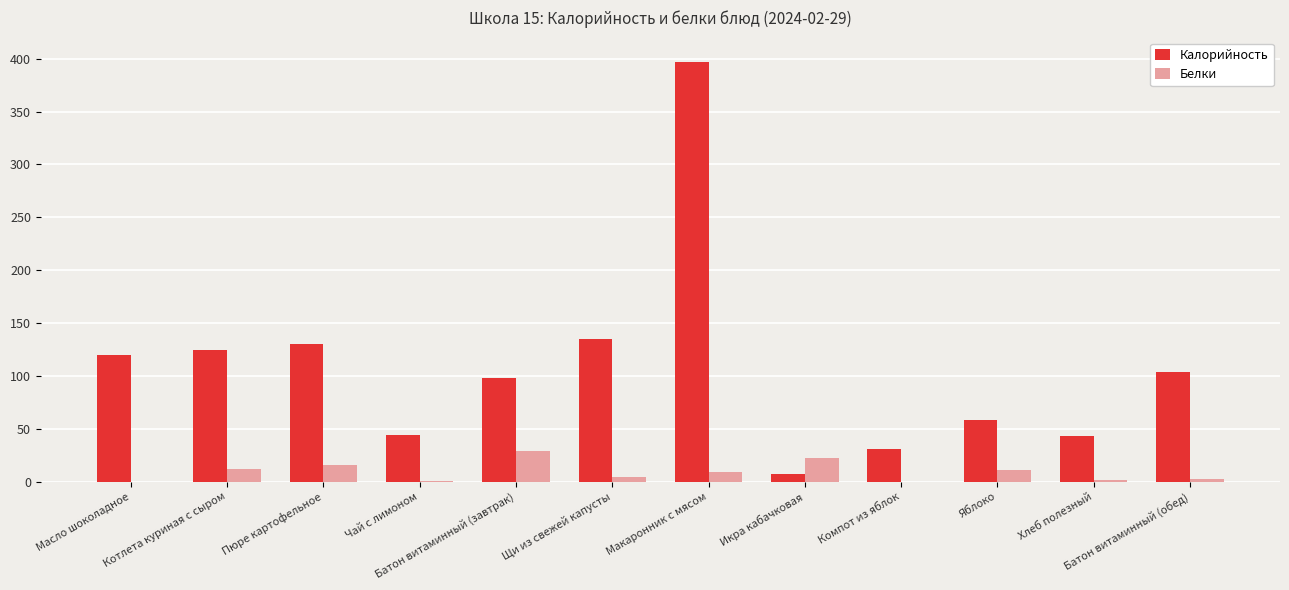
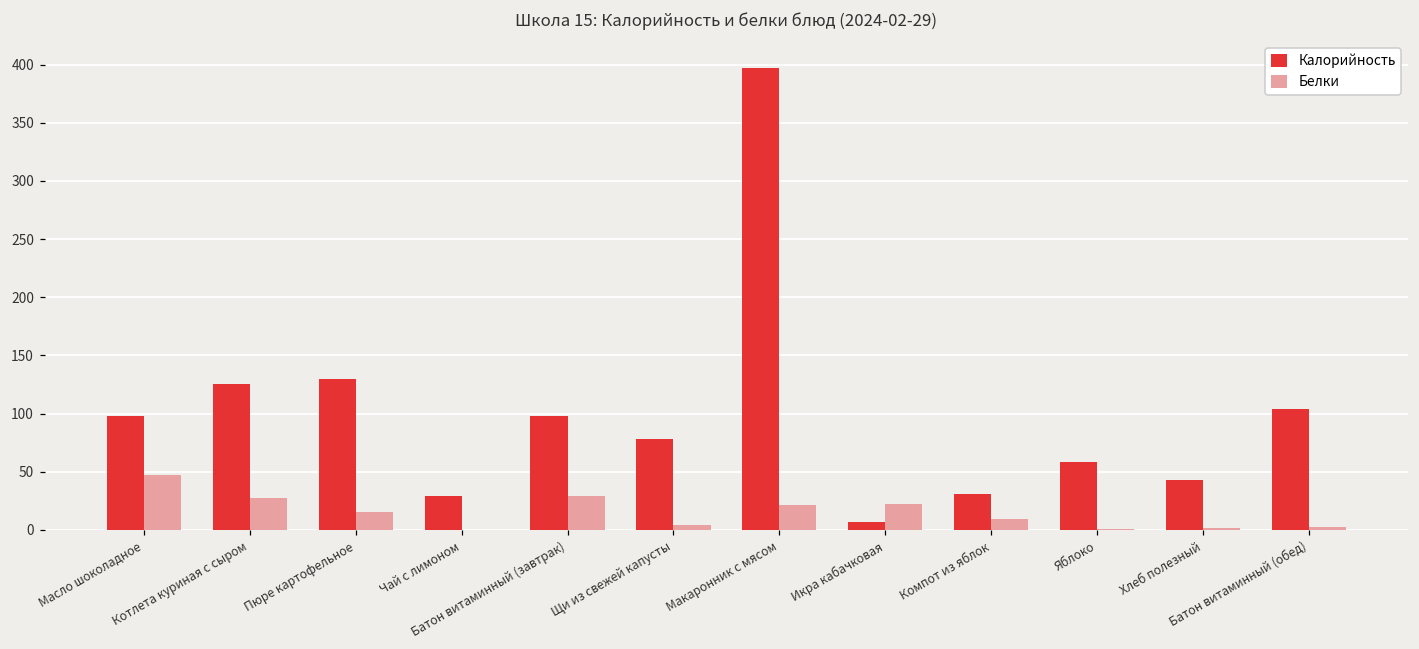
Калорийность, Масло шоколадное: 120 -> 98
Белки, Масло шоколадное: 0 -> 47
Белки, Котлета куриная с сыром: 12 -> 27
Калорийность, Чай с лимоном: 44 -> 29
Калорийность, Щи из свежей капусты: 135 -> 78
Белки, Макаронник с мясом: 9 -> 21
Белки, Компот из яблок: 0 -> 9
Белки, Яблоко: 11 -> 1
